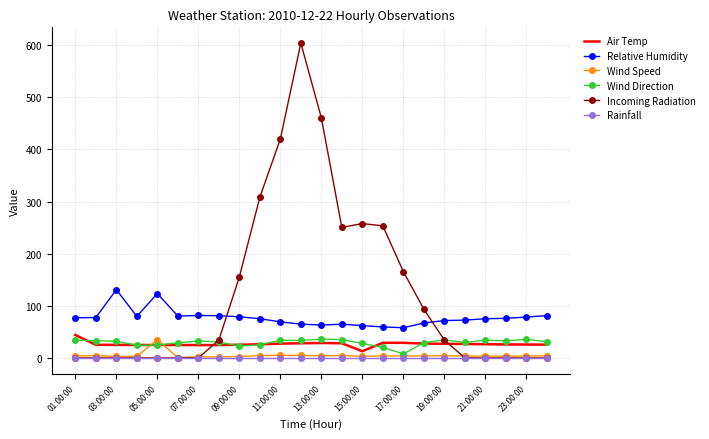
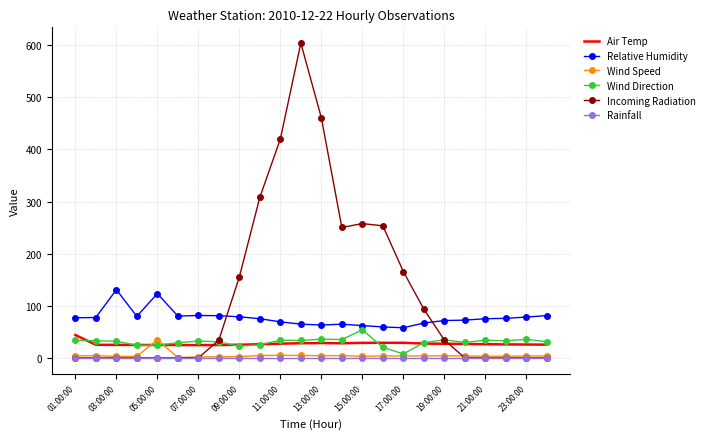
Air Temp, 15:00:00: 10 -> 30
Wind Direction, 15:00:00: 30 -> 50
